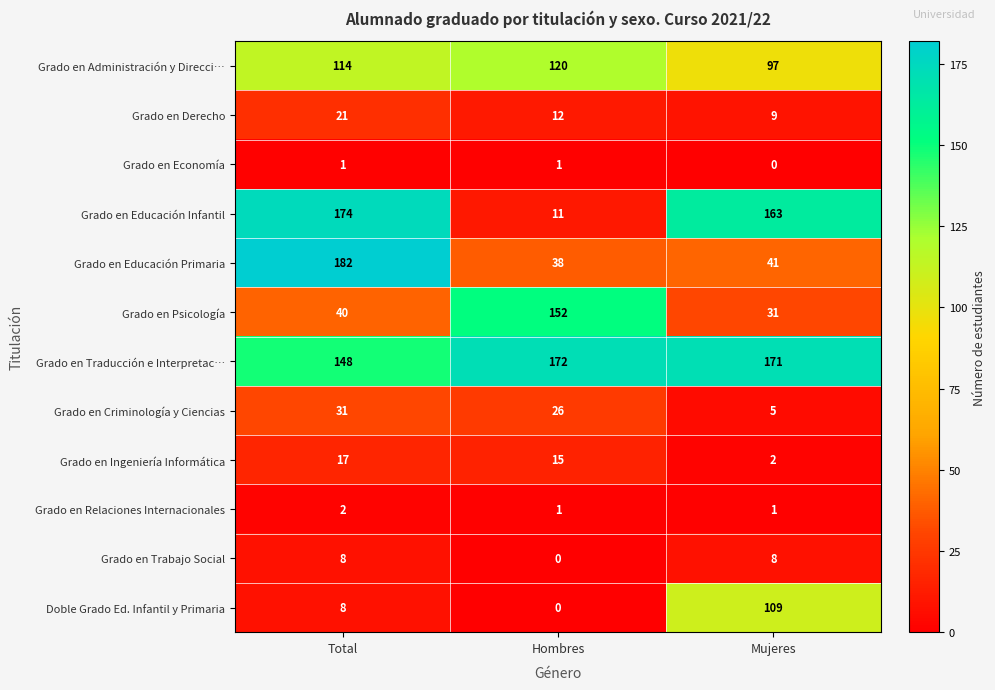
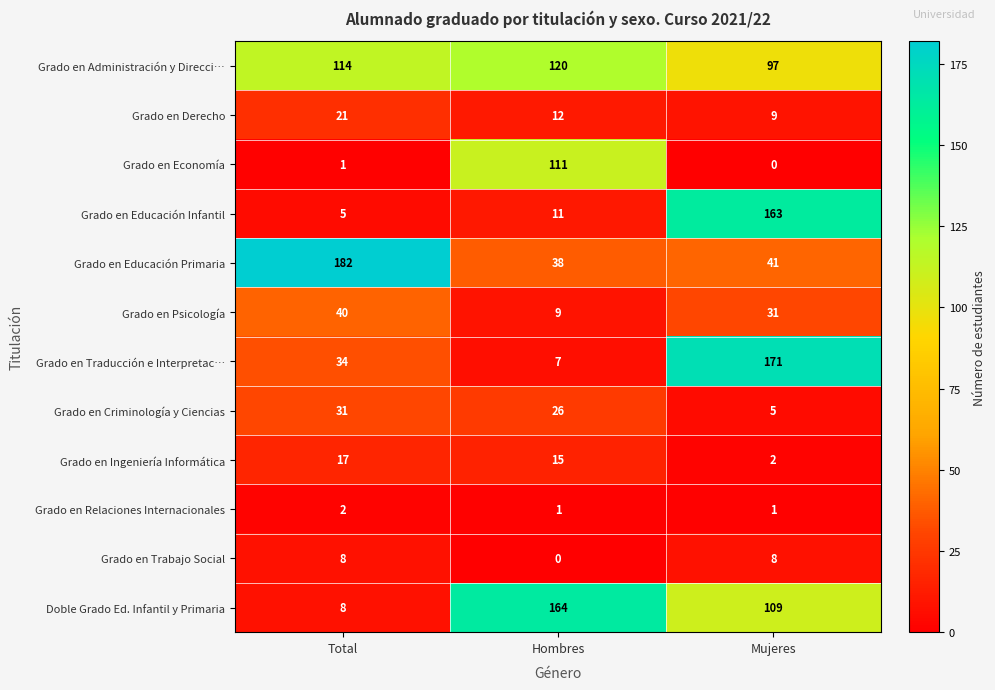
Grado en Economía, Hombres: 1 -> 111
Grado en Educación Infantil, Total: 174 -> 5
Grado en Psicología, Hombres: 152 -> 9
Grado en Traducción e Interpretac…, Total: 148 -> 34
Grado en Traducción e Interpretac…, Hombres: 172 -> 7
Doble Grado Ed. Infantil y Primaria, Hombres: 0 -> 164
